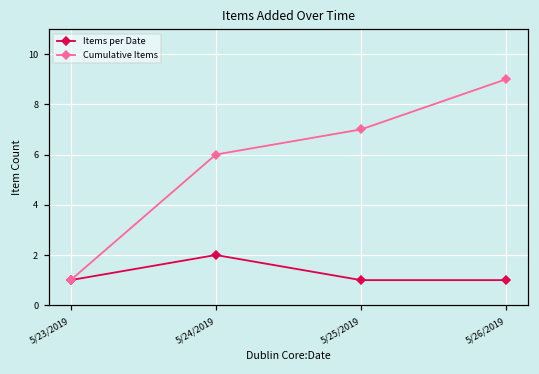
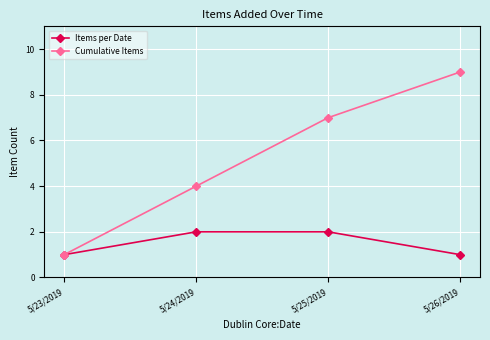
Cumulative Items, 5/24/2019: 6 -> 4
Items per Date, 5/25/2019: 1 -> 2
